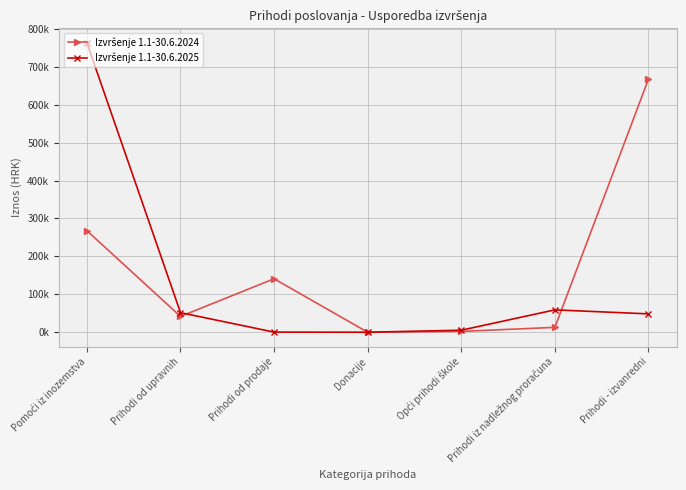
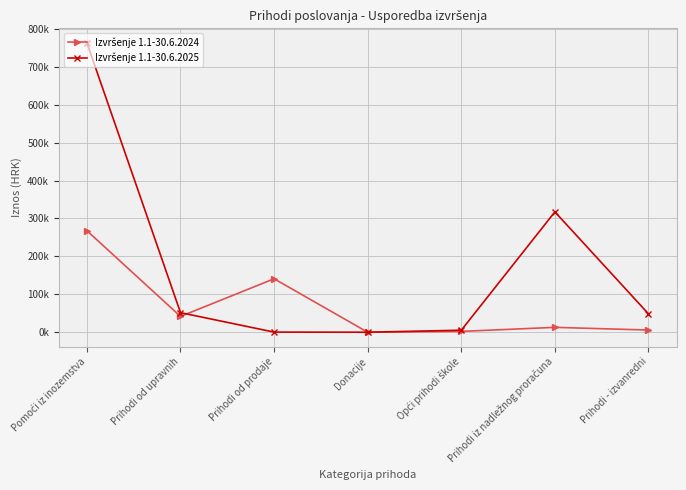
Izvršenje 1.1-30.6.2025, Prihodi iz nadležnog proračuna: 60000 -> 320000
Izvršenje 1.1-30.6.2024, Prihodi - izvanredni: 670000 -> 10000
